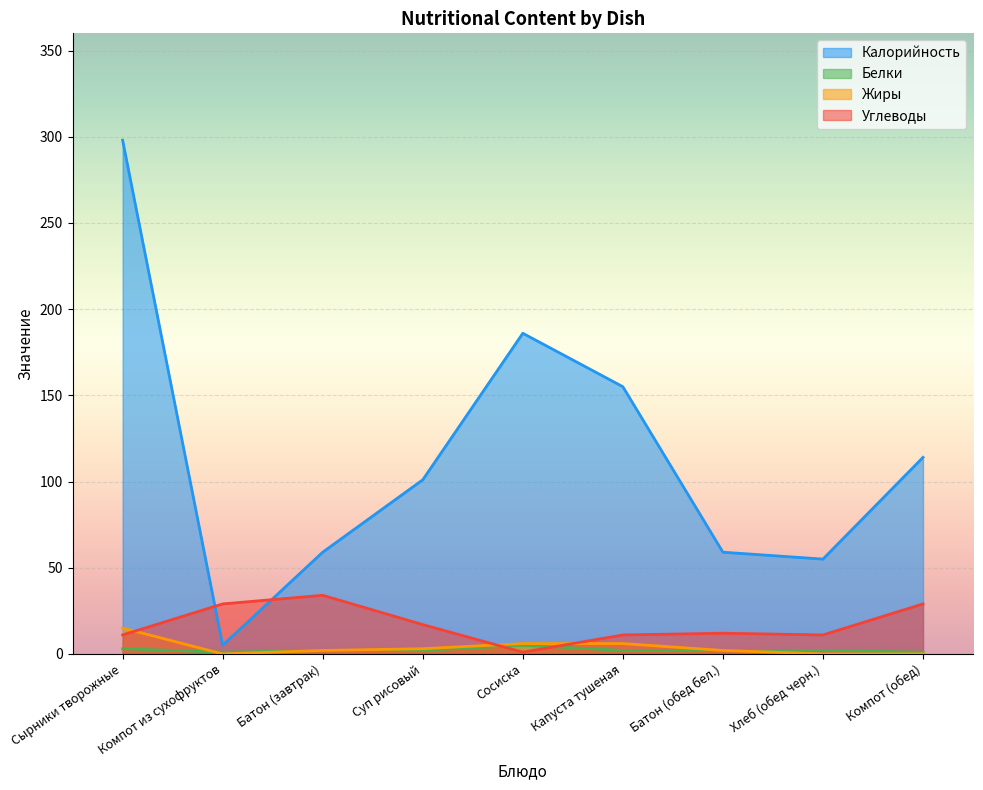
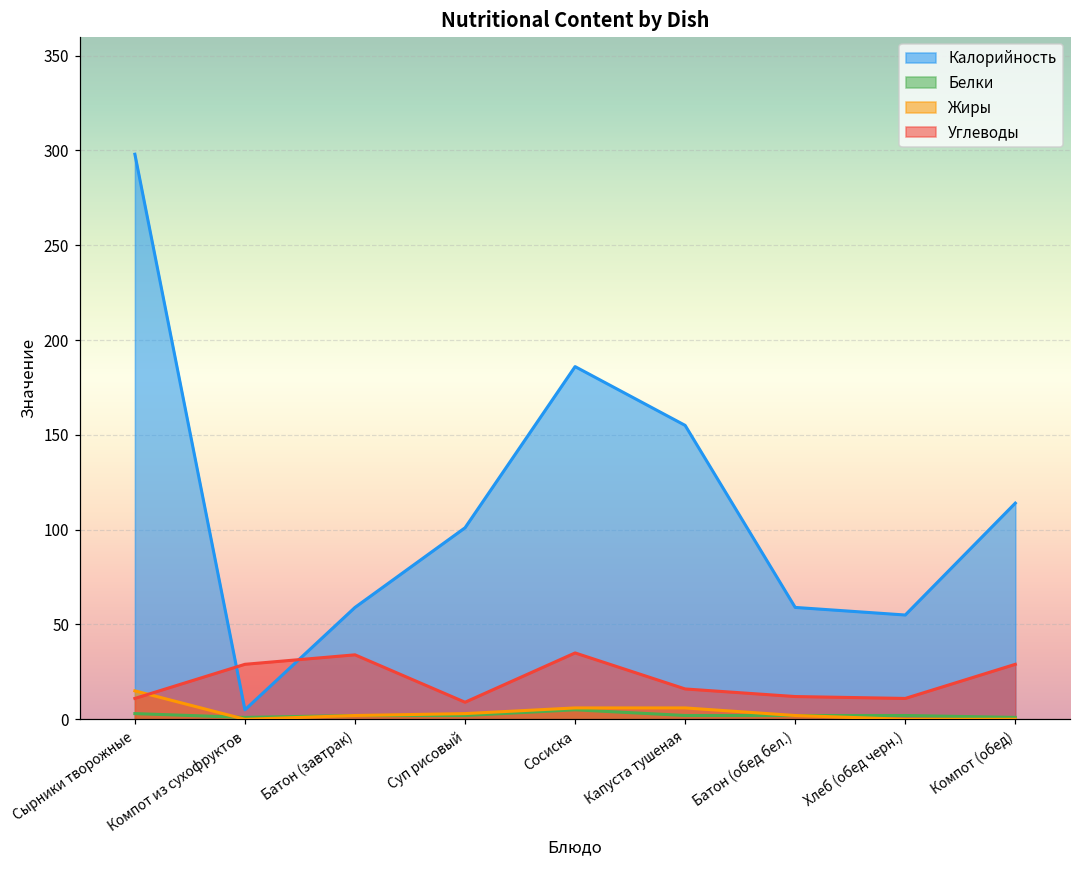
Углеводы, Суп рисовый: 17 -> 9
Углеводы, Сосиска: 1 -> 35
Углеводы, Капуста тушеная: 11 -> 16
